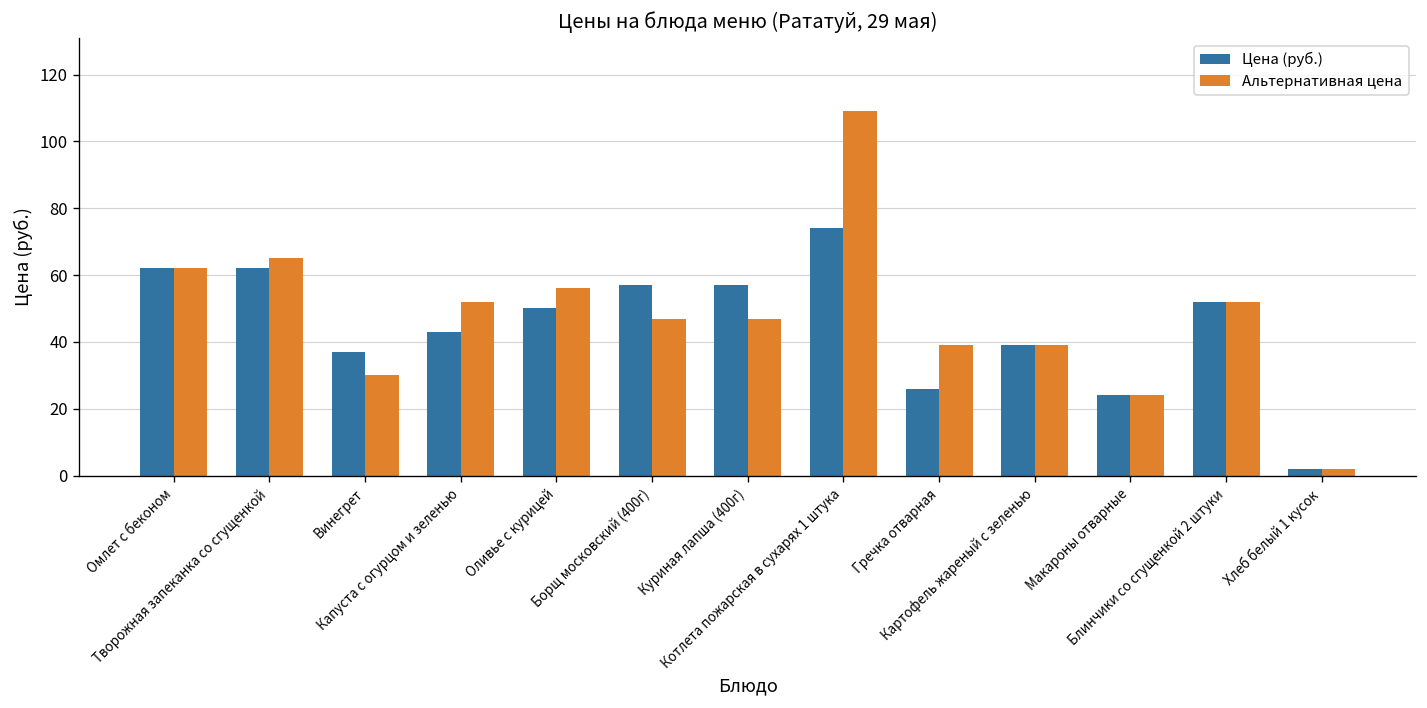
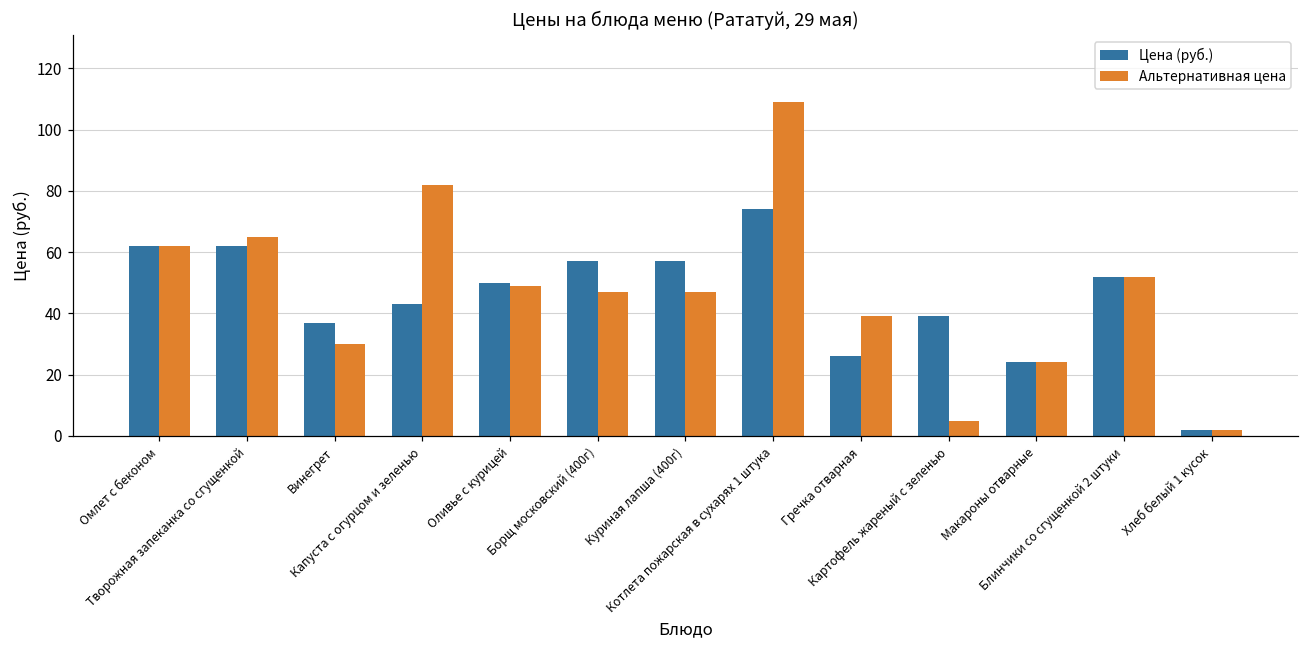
Альтернативная цена, Капуста с огурцом и зеленью: 52 -> 82
Альтернативная цена, Оливье с курицей: 56 -> 49
Альтернативная цена, Картофель жареный с зеленью: 39 -> 5
